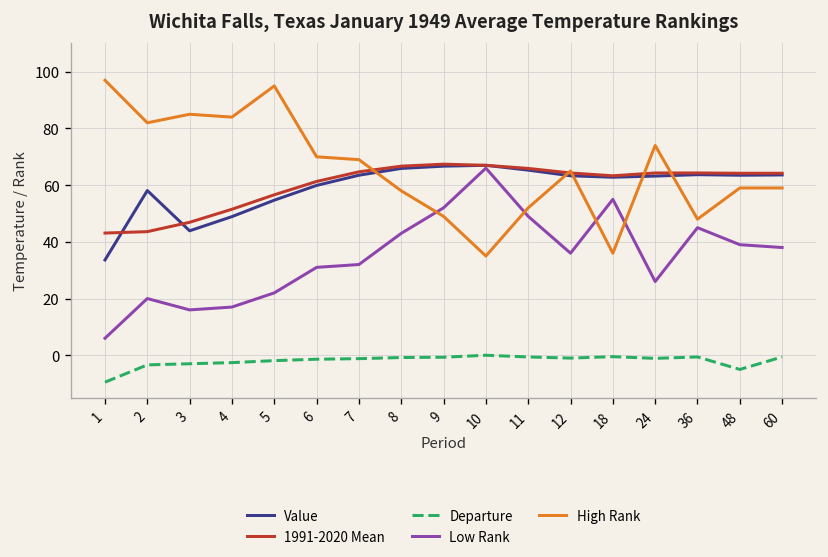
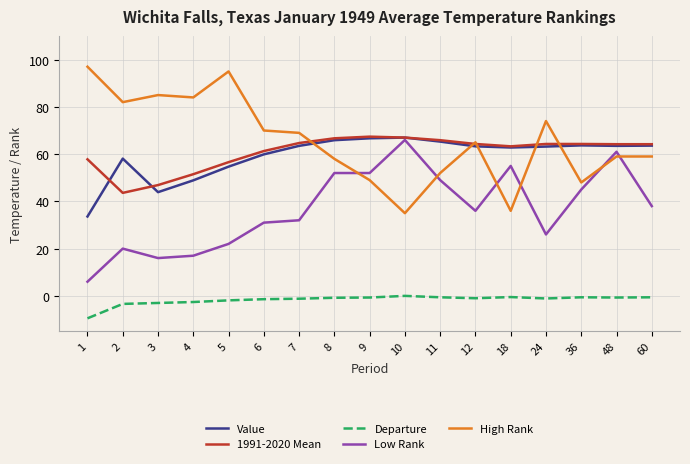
1991-2020 Mean, 1: 43 -> 58
Low Rank, 8: 43 -> 52
Departure, 48: -5 -> -1
Low Rank, 48: 39 -> 61
